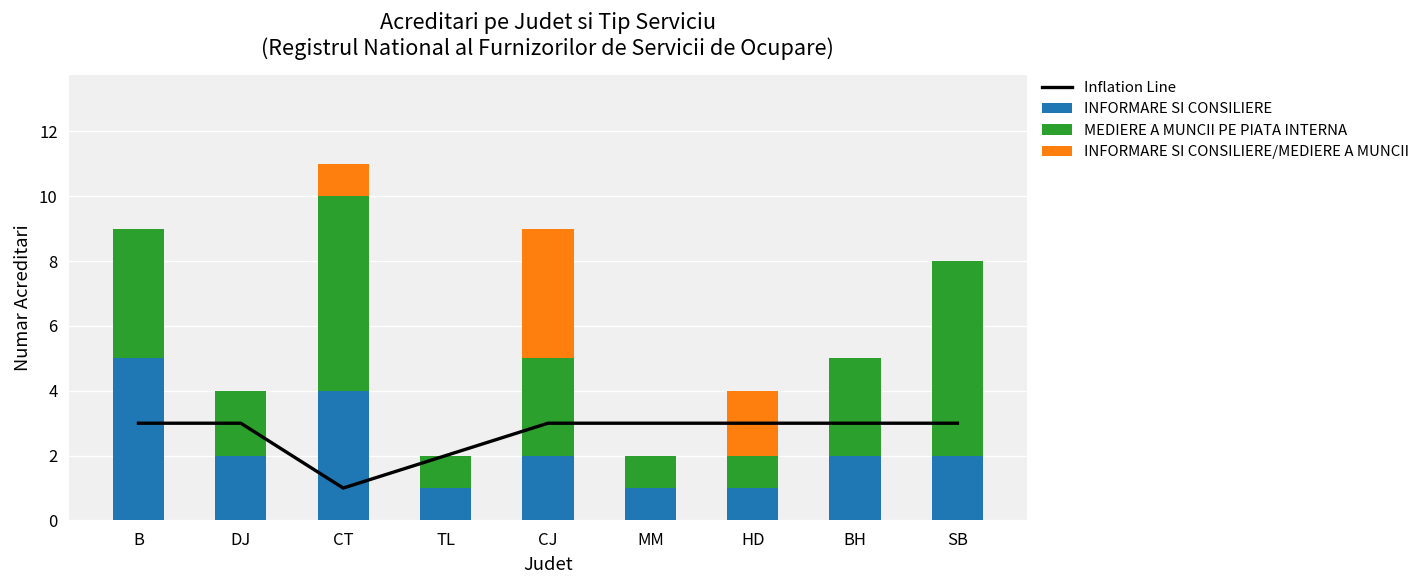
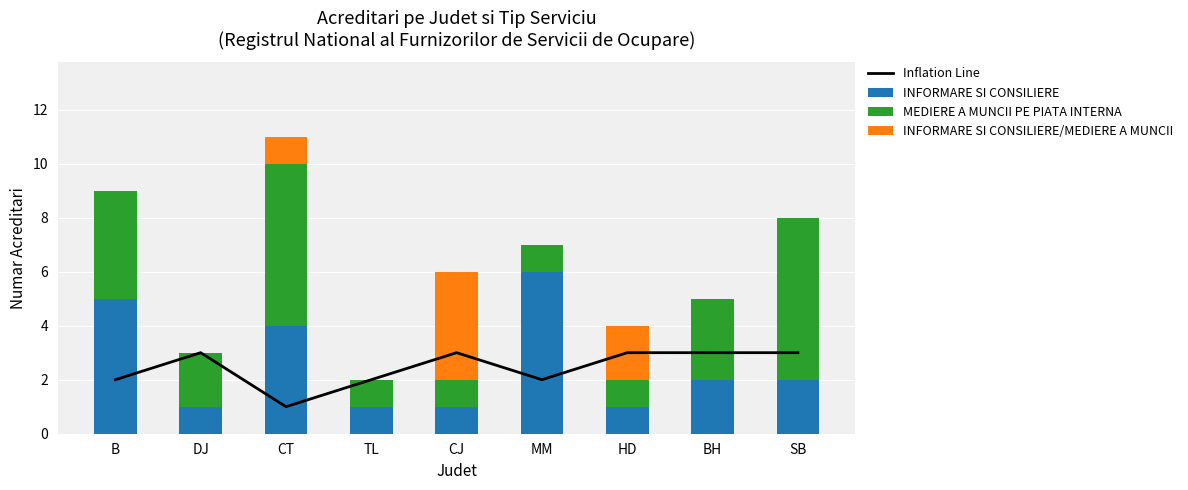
Inflation Line, B: 3 -> 2
INFORMARE SI CONSILIERE, DJ: 2 -> 1
INFORMARE SI CONSILIERE, CJ: 2 -> 1
MEDIERE A MUNCII PE PIATA INTERNA, CJ: 3 -> 1
Inflation Line, MM: 3 -> 2
INFORMARE SI CONSILIERE, MM: 1 -> 6
